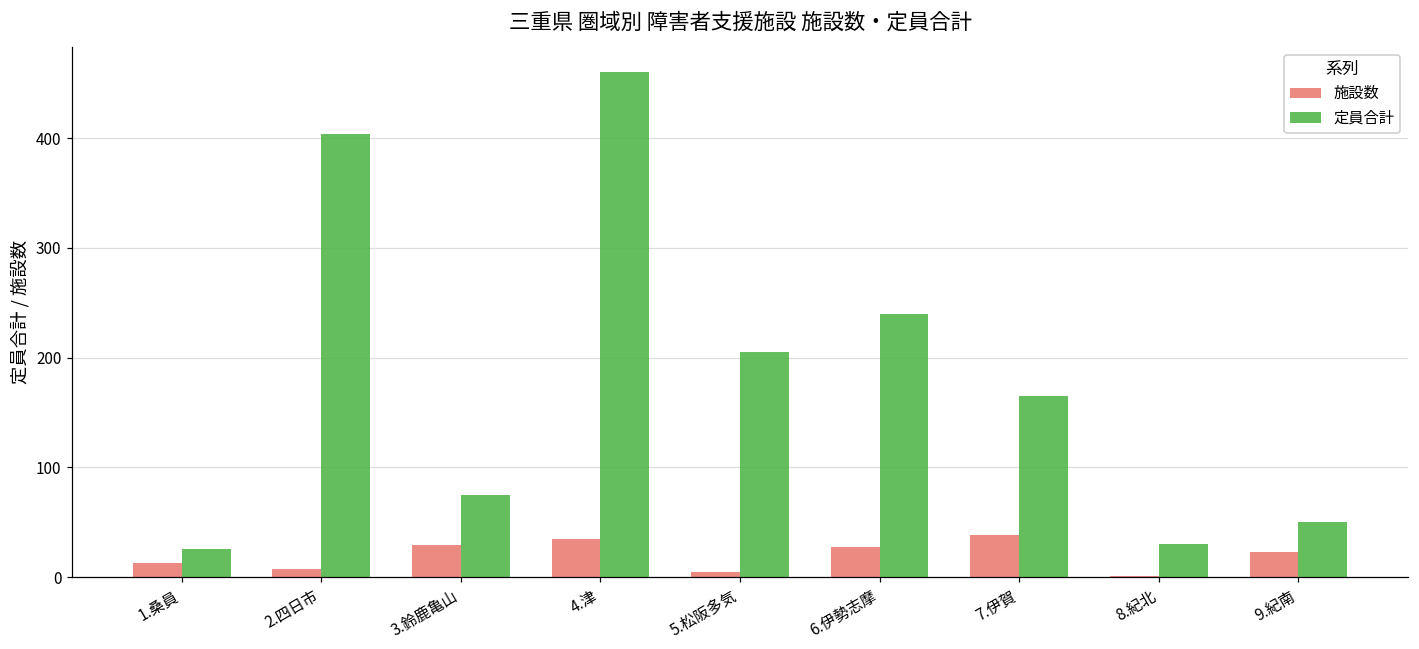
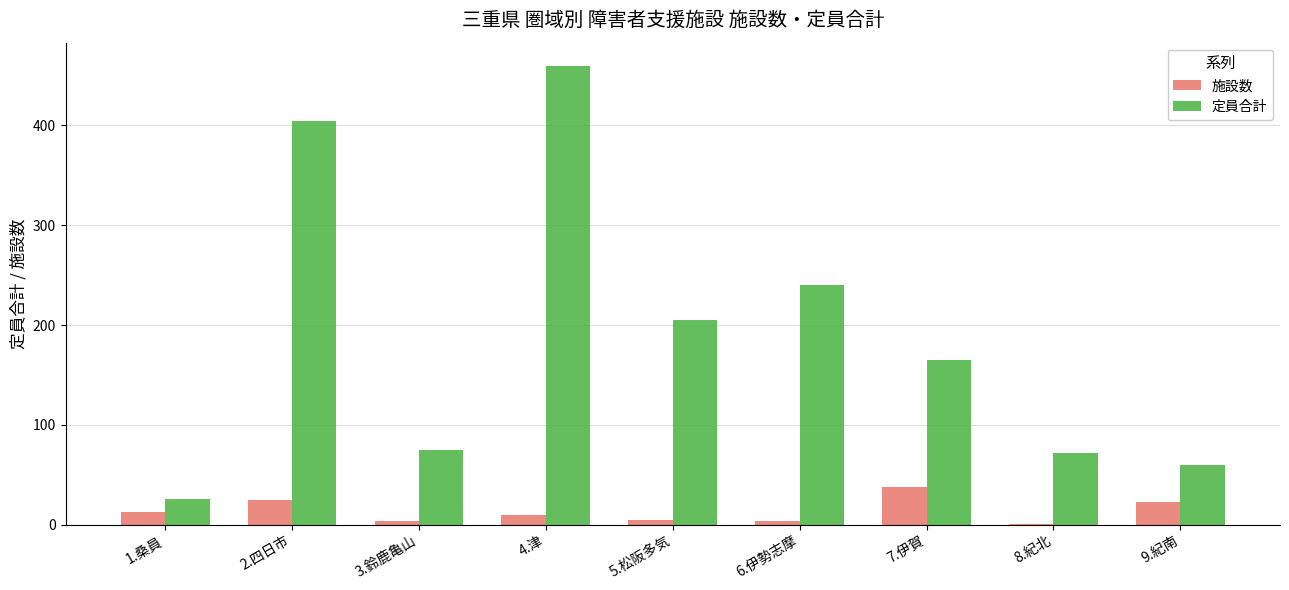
施設数, 2.四日市: 10 -> 30
施設数, 3.鈴鹿亀山: 30 -> 0
施設数, 4.津: 40 -> 10
施設数, 6.伊勢志摩: 30 -> 0
定員合計, 8.紀北: 30 -> 70
定員合計, 9.紀南: 50 -> 60
